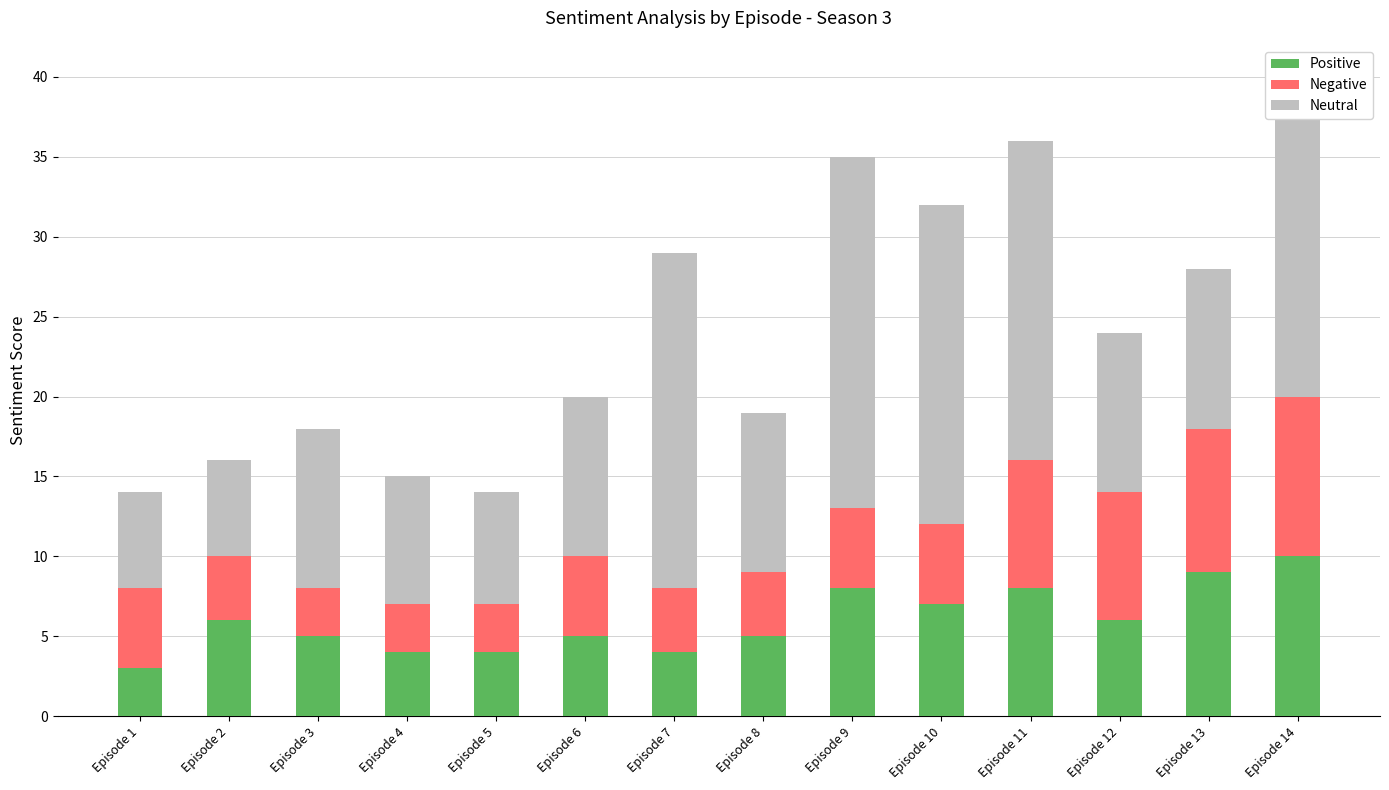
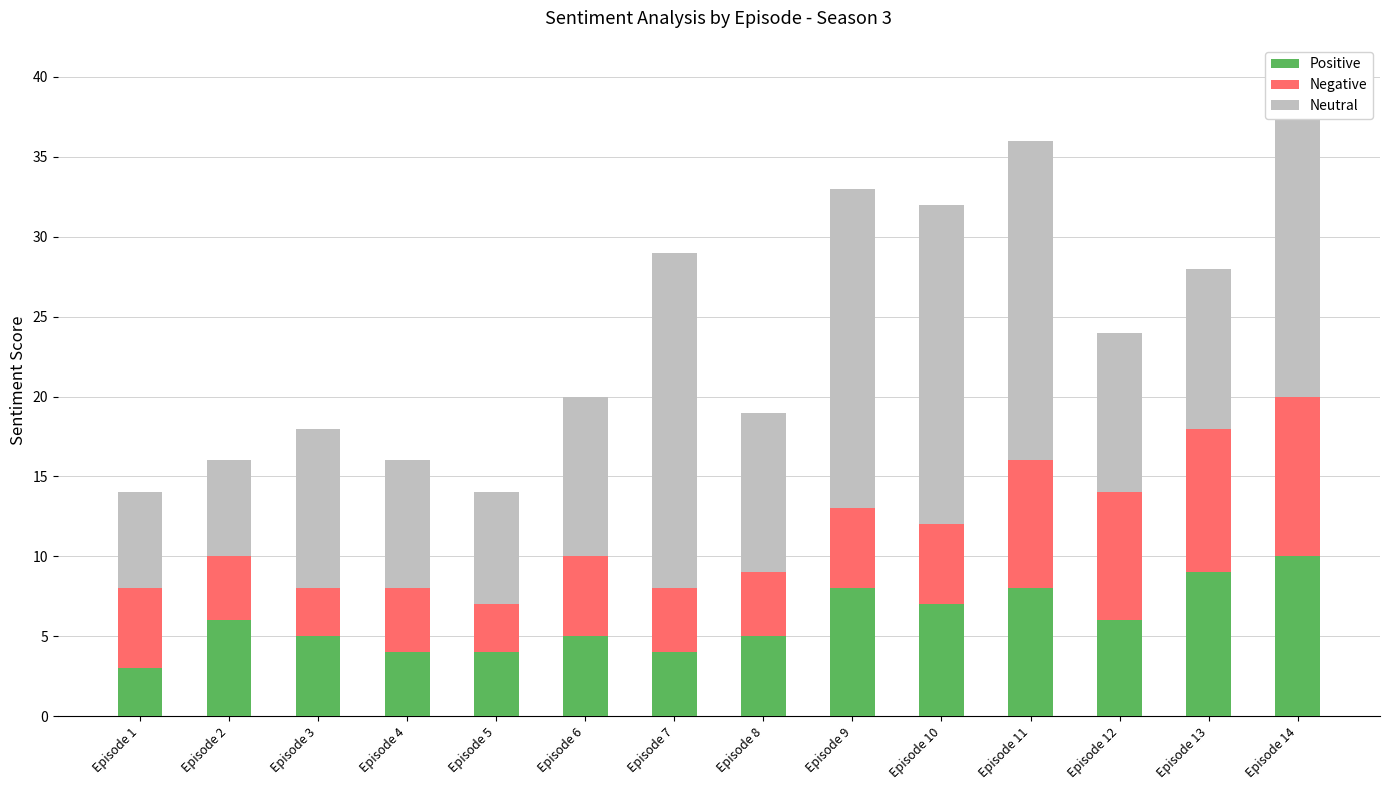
Negative, Episode 4: 3 -> 4
Neutral, Episode 9: 22 -> 20
